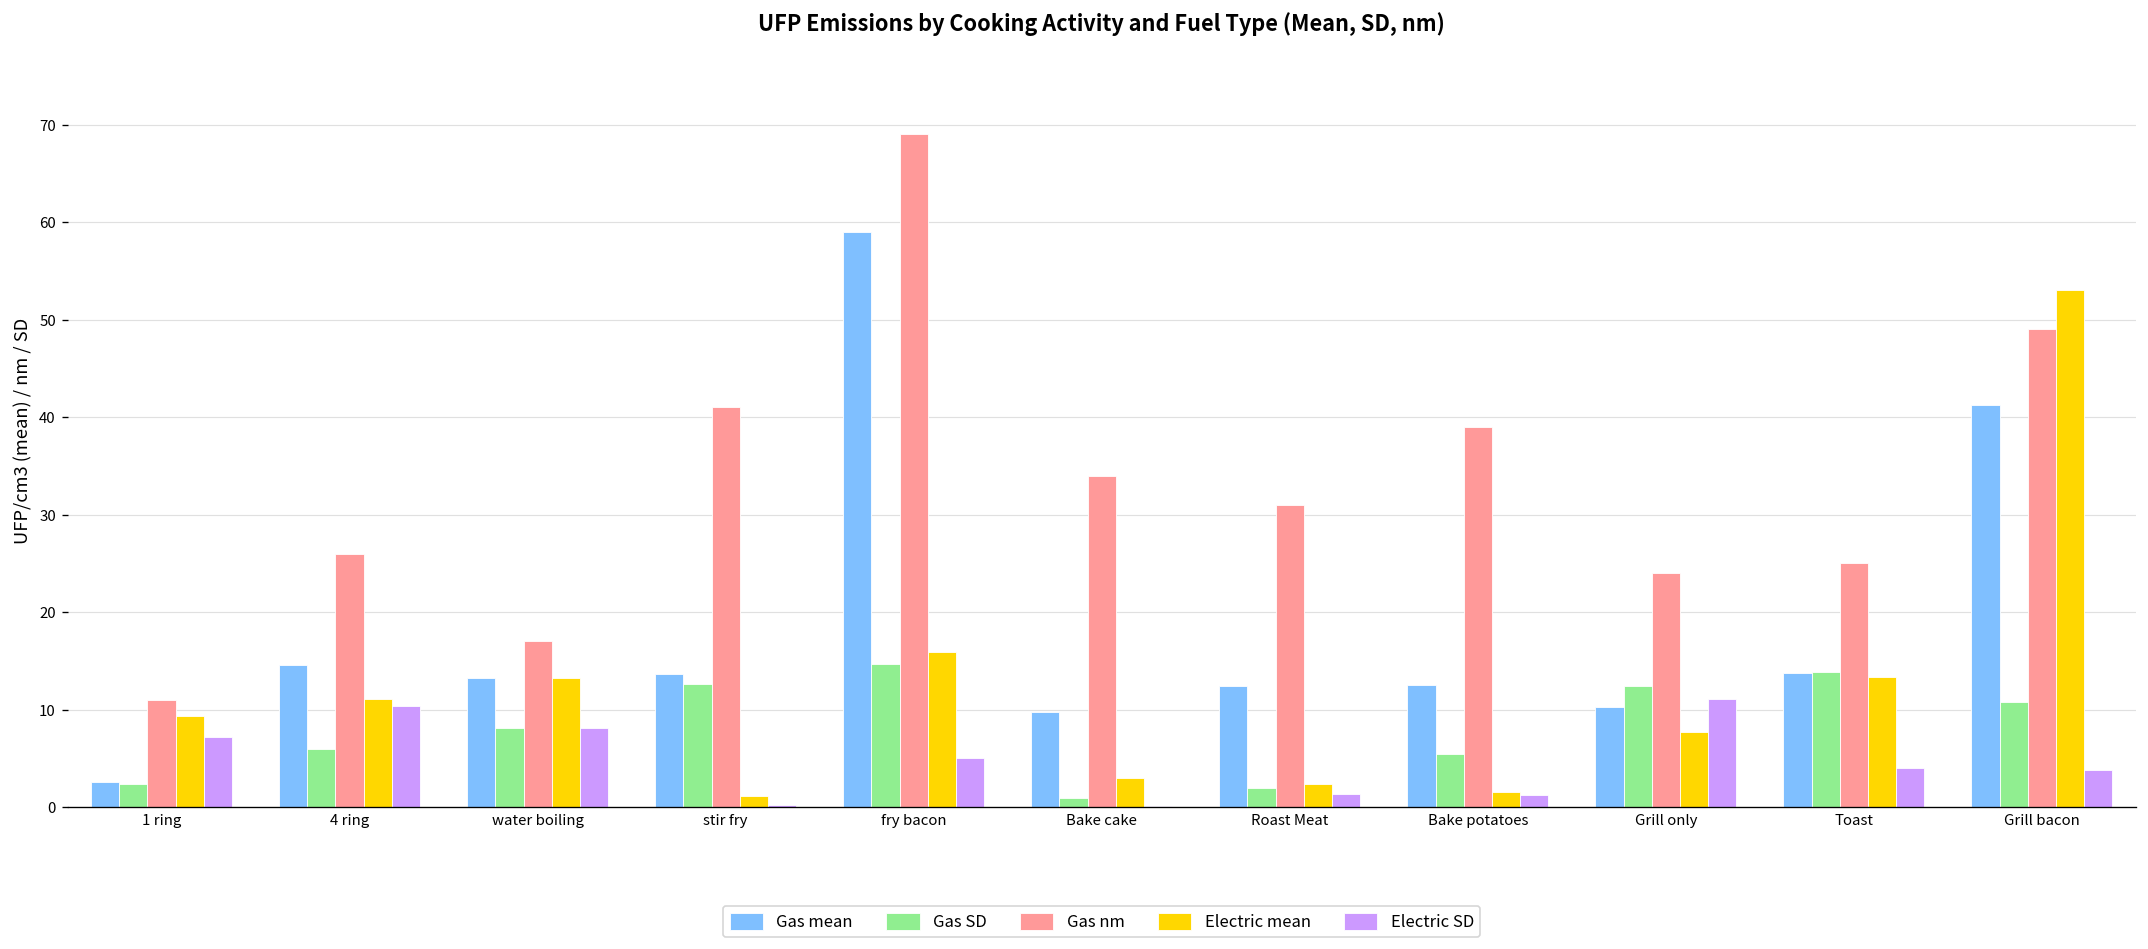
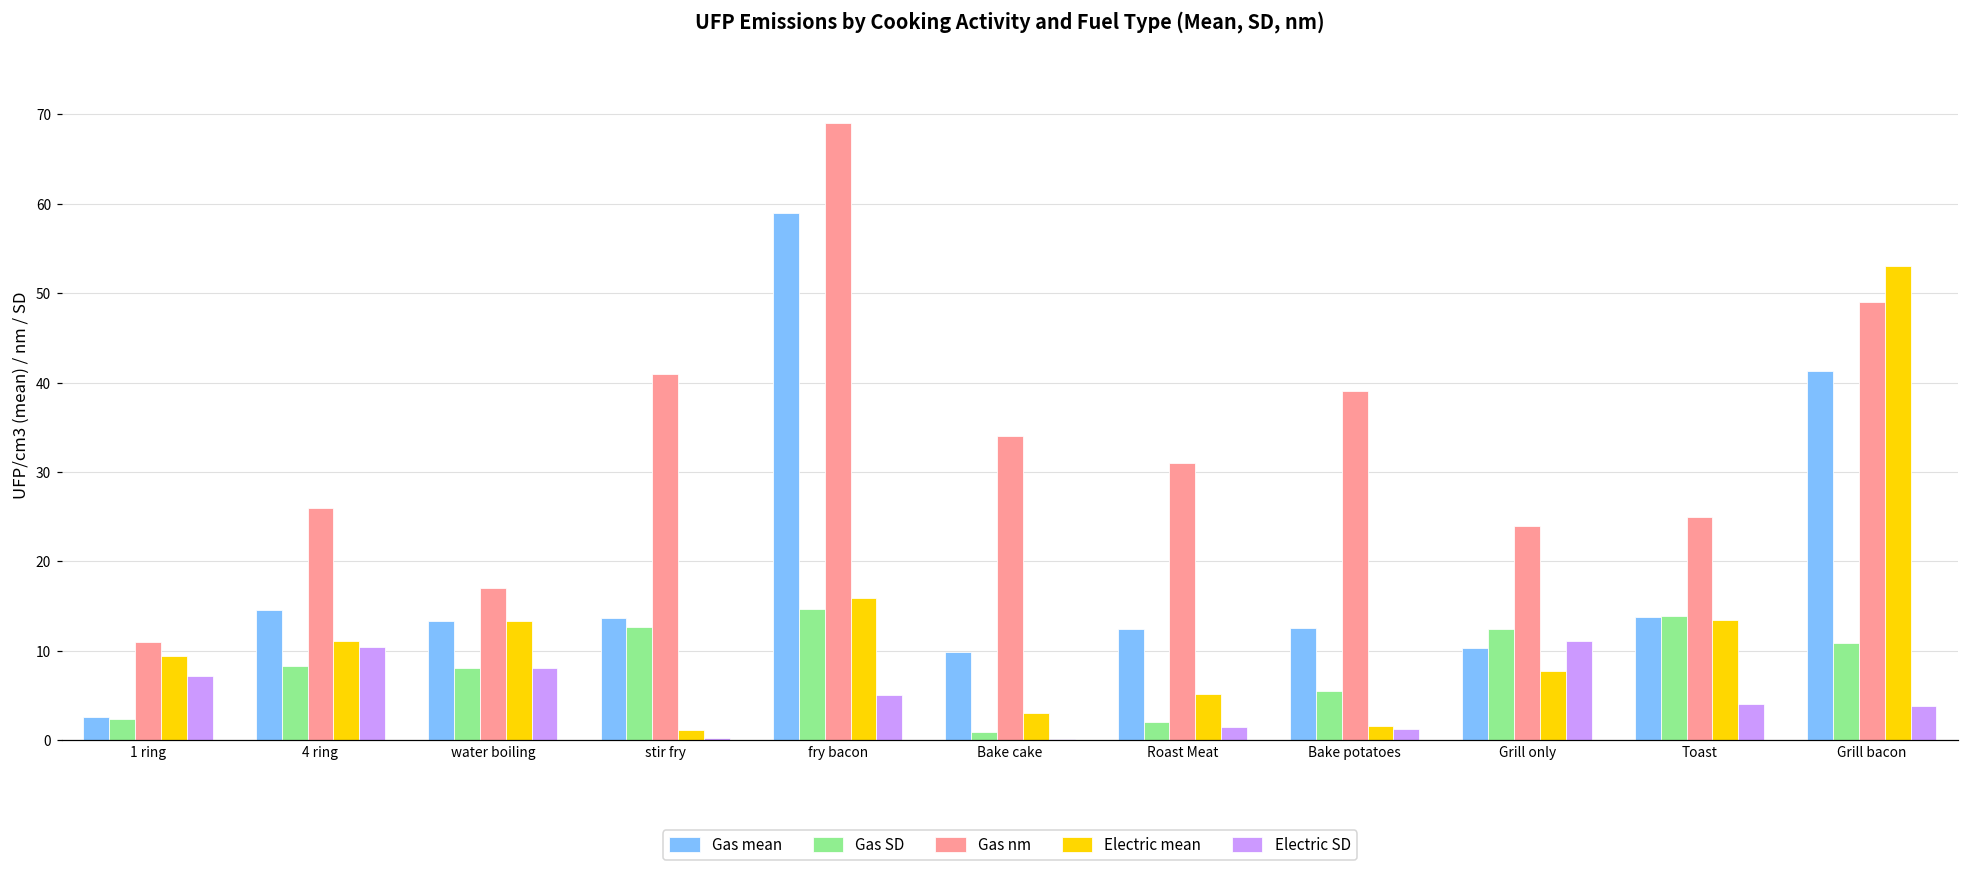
Gas SD, 4 ring: 6 -> 8
Electric mean, Roast Meat: 2 -> 5
